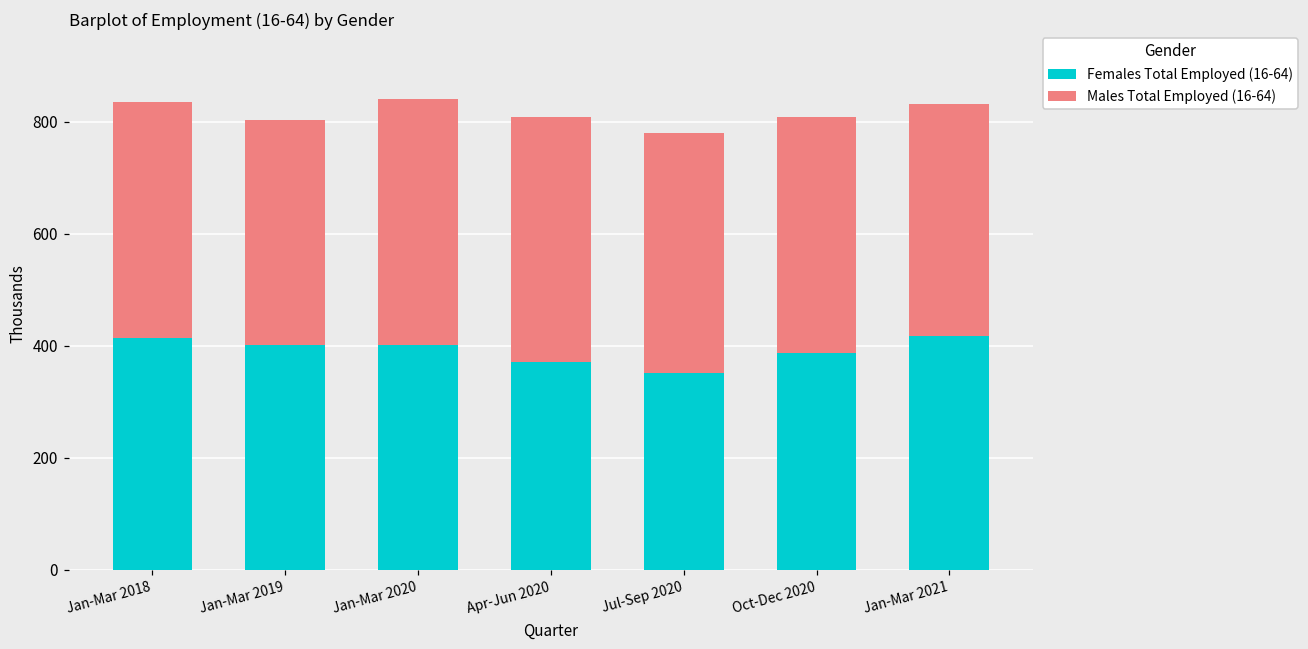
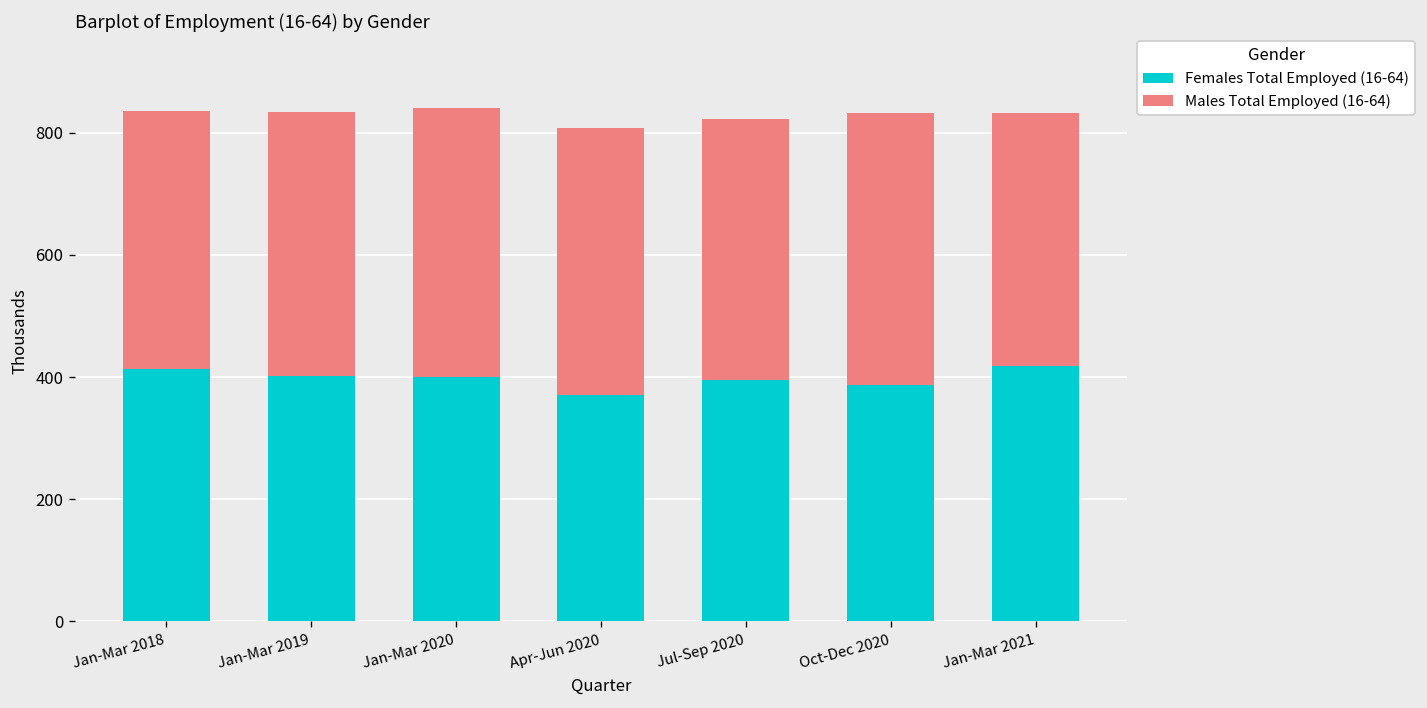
Males Total Employed (16-64), Jan-Mar 2019: 400 -> 430
Females Total Employed (16-64), Jul-Sep 2020: 350 -> 400
Males Total Employed (16-64), Oct-Dec 2020: 420 -> 450
